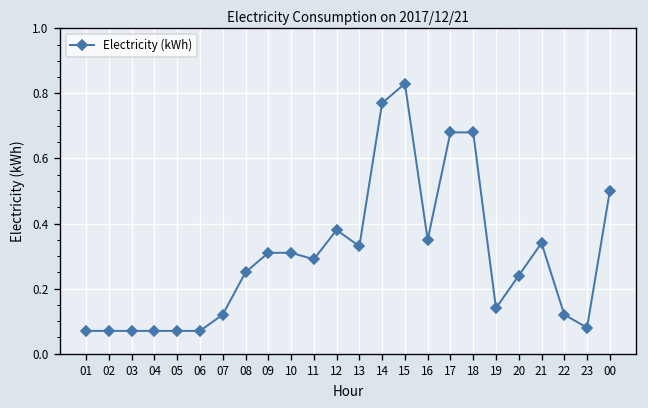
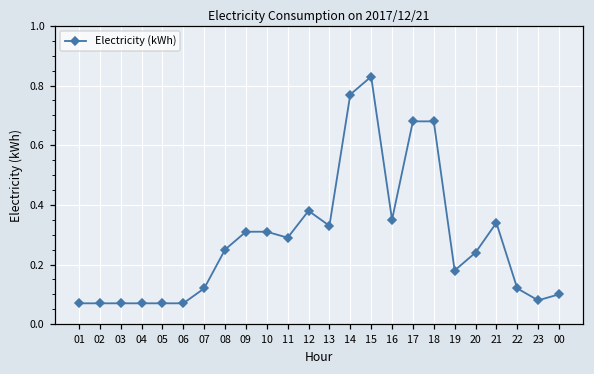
19: 0.14 -> 0.18
00: 0.5 -> 0.1
